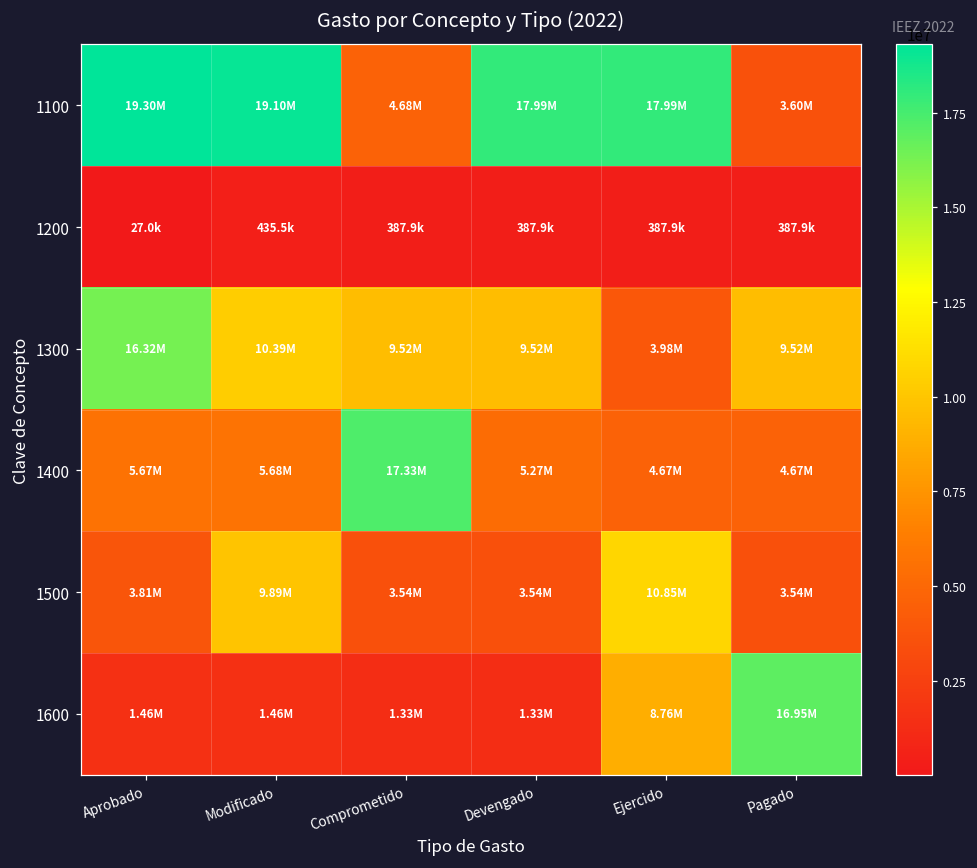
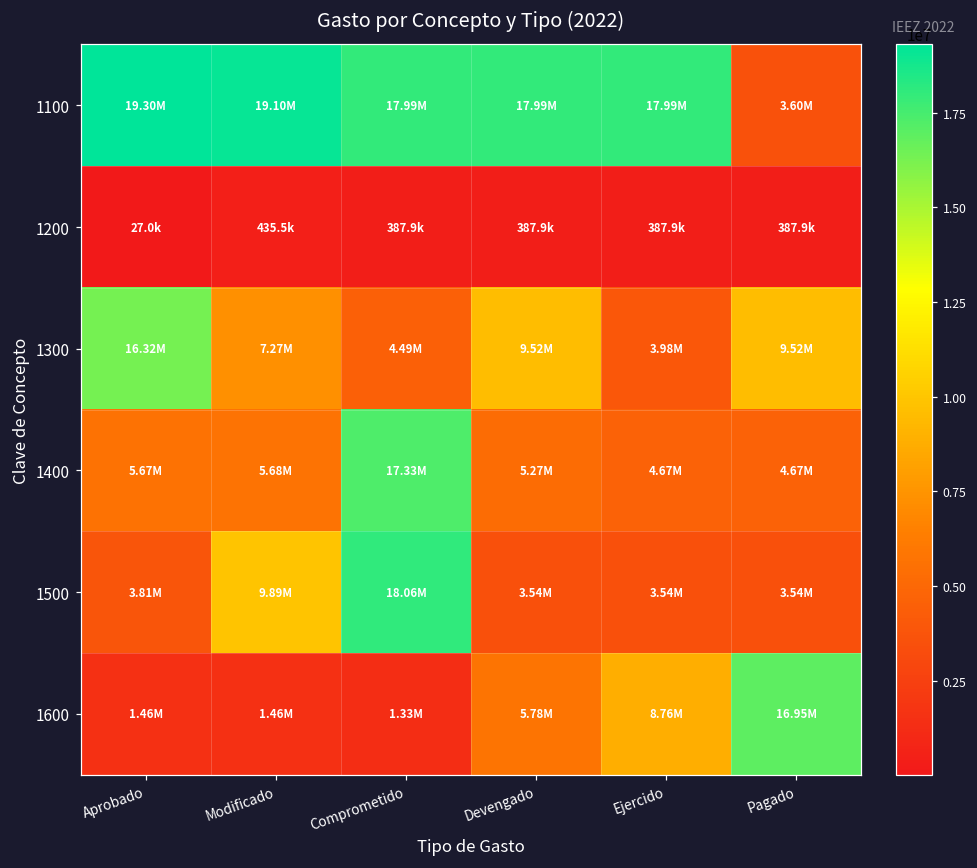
1100, Comprometido: 4.68M -> 17.99M
1300, Modificado: 10.39M -> 7.27M
1300, Comprometido: 9.52M -> 4.49M
1500, Comprometido: 3.54M -> 18.06M
1500, Ejercido: 10.85M -> 3.54M
1600, Devengado: 1.33M -> 5.78M
